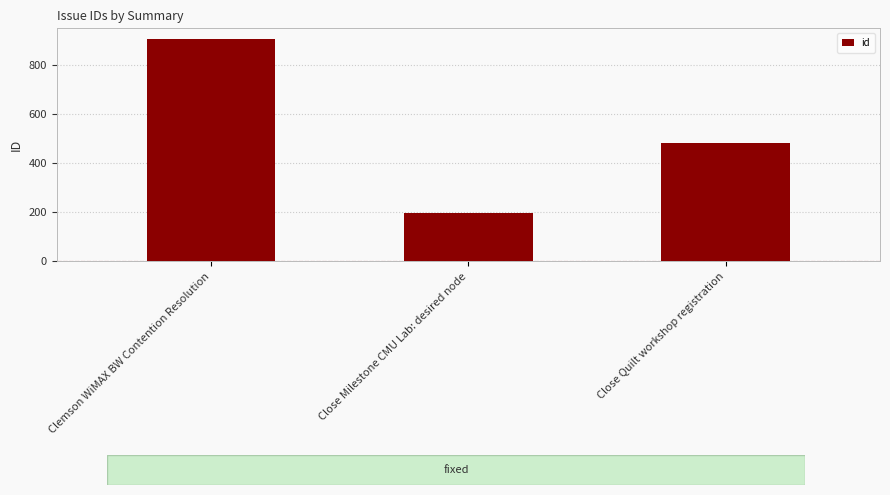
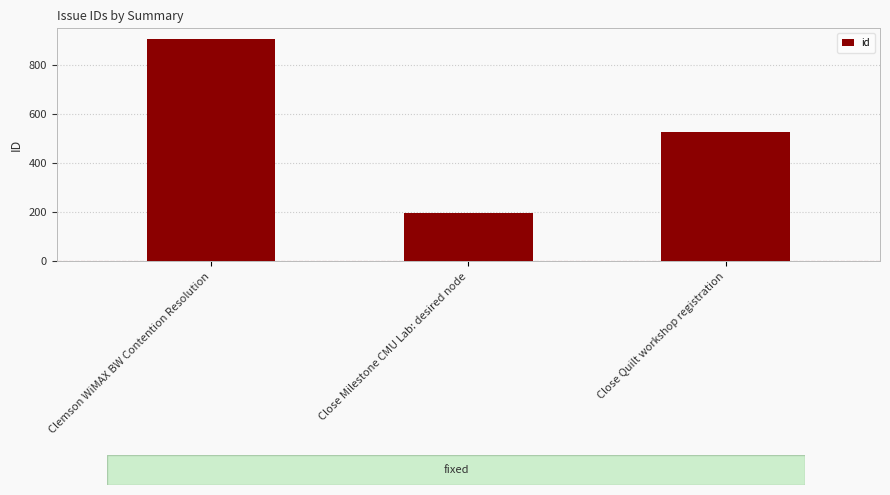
Close Quilt workshop registration: 480 -> 530
